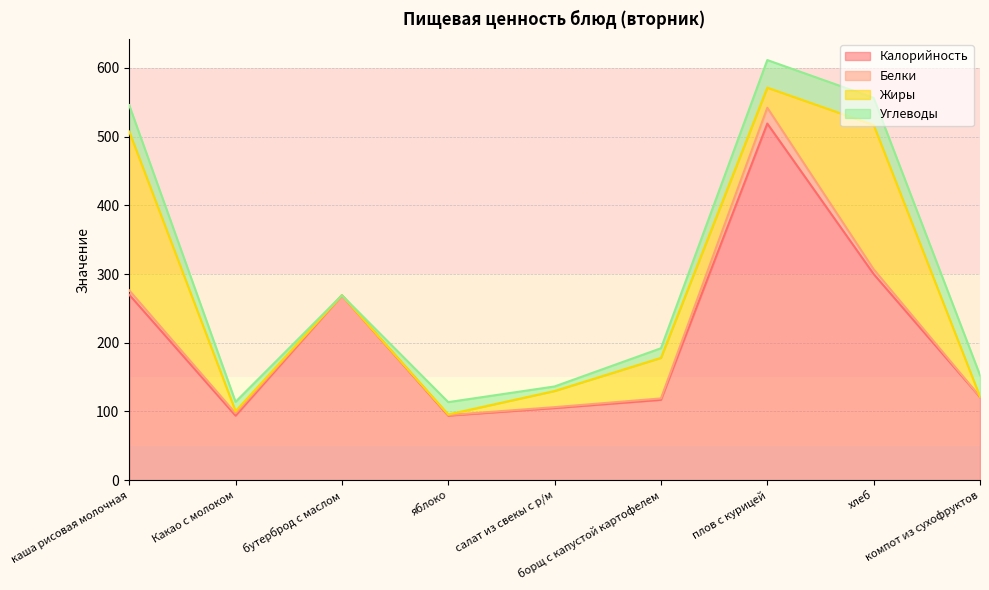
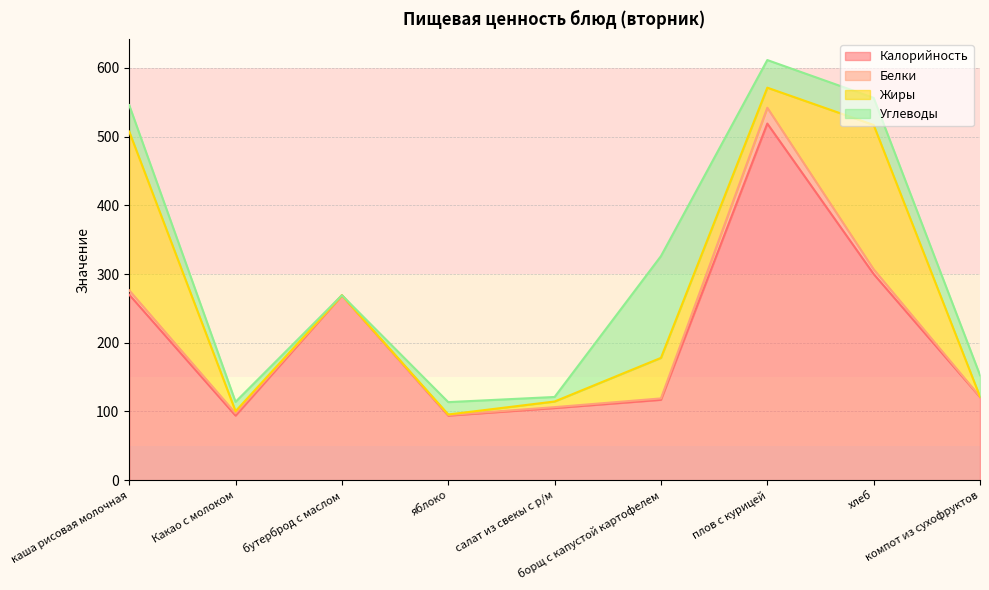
Жиры, салат из свекы с р/м: 20 -> 10
Углеводы, борщ с капустой картофелем: 10 -> 150
